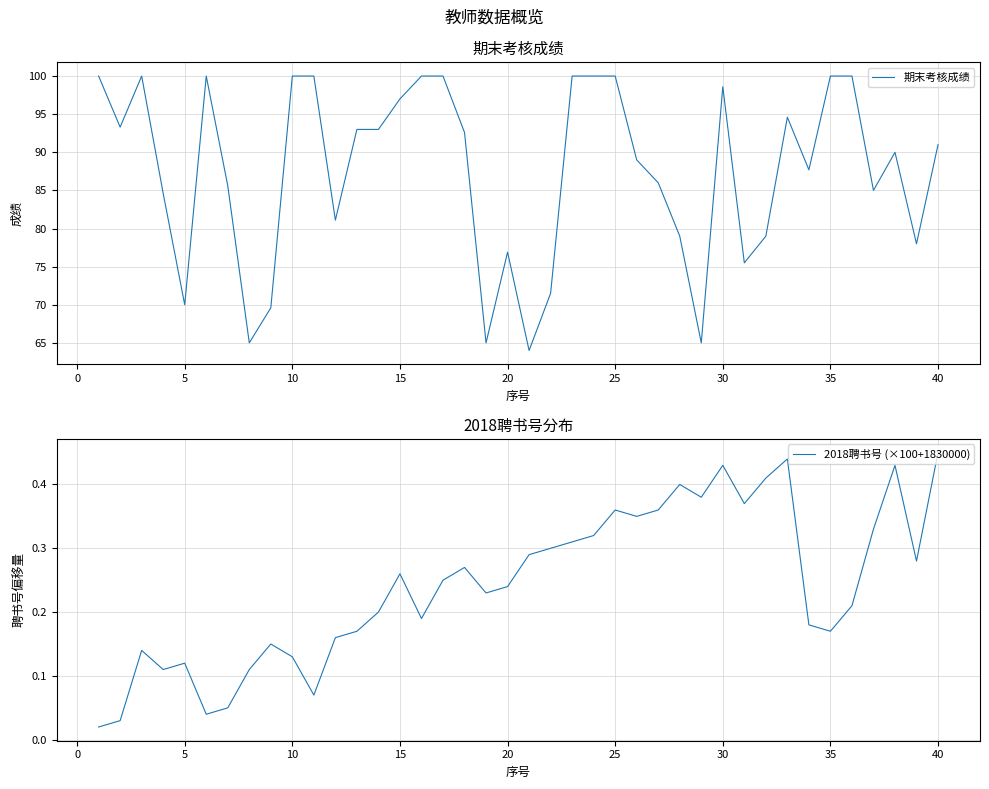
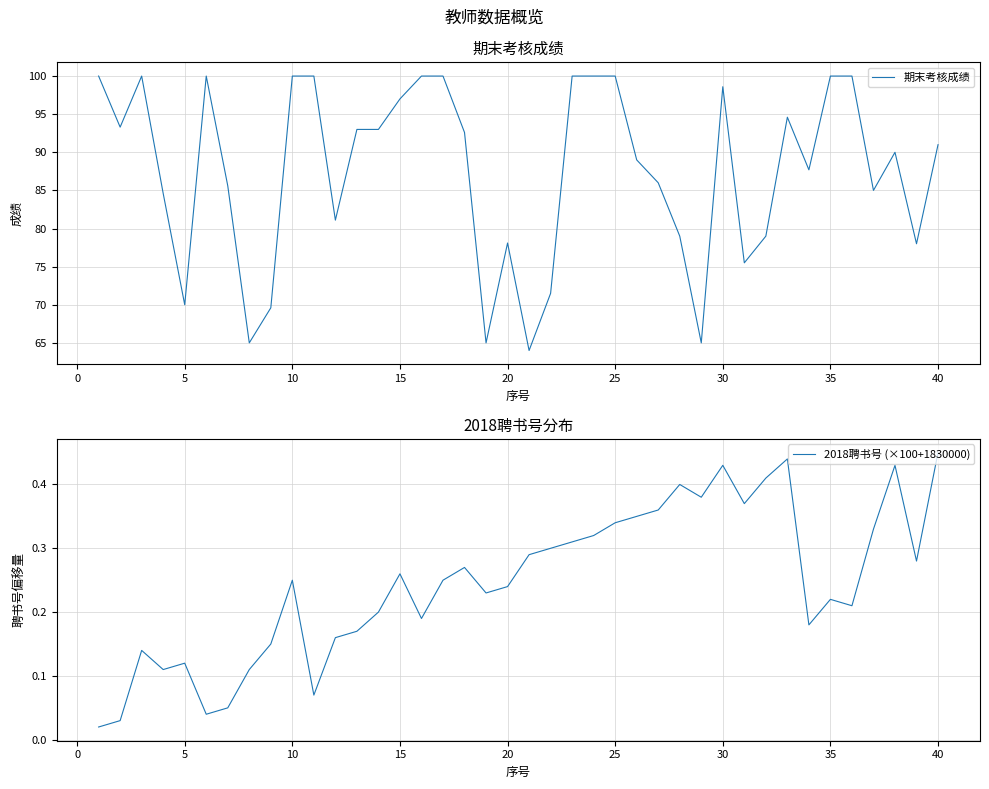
期末考核成绩, 20: 77 -> 78
2018聘书号分布, 10: 0.13 -> 0.25
2018聘书号分布, 25: 0.36 -> 0.34
2018聘书号分布, 35: 0.17 -> 0.22
